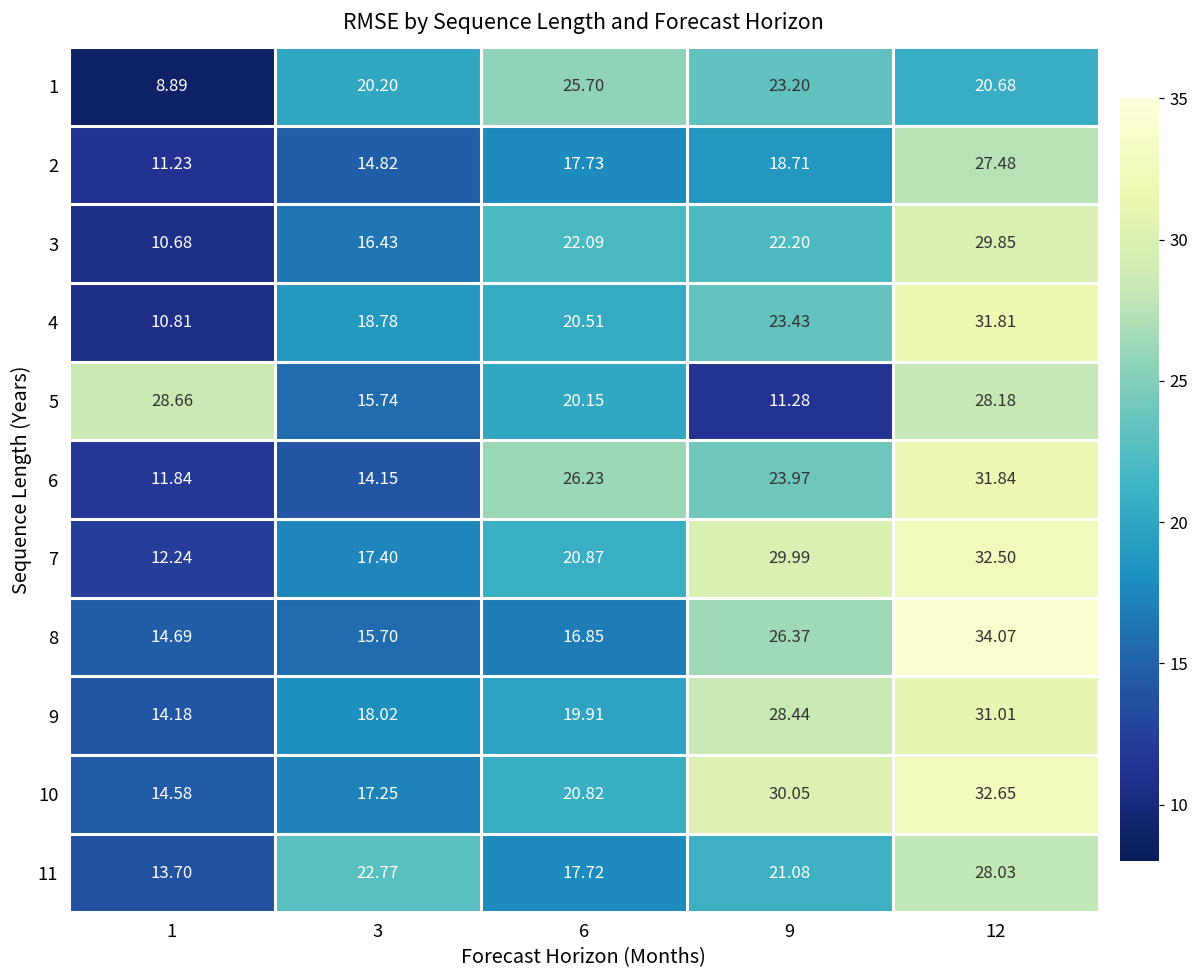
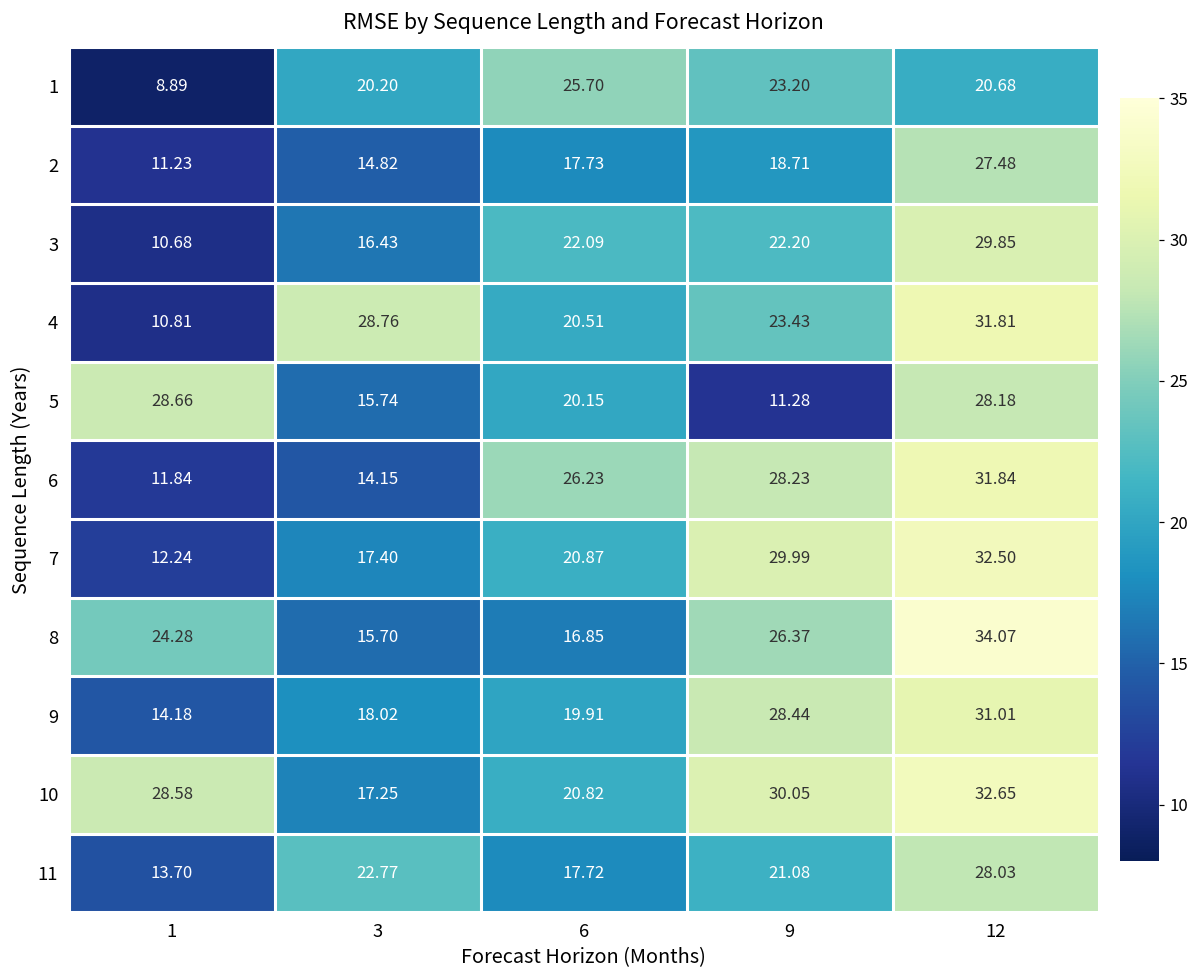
4, 3: 18.78 -> 28.76
6, 9: 23.97 -> 28.23
8, 1: 14.69 -> 24.28
10, 1: 14.58 -> 28.58
